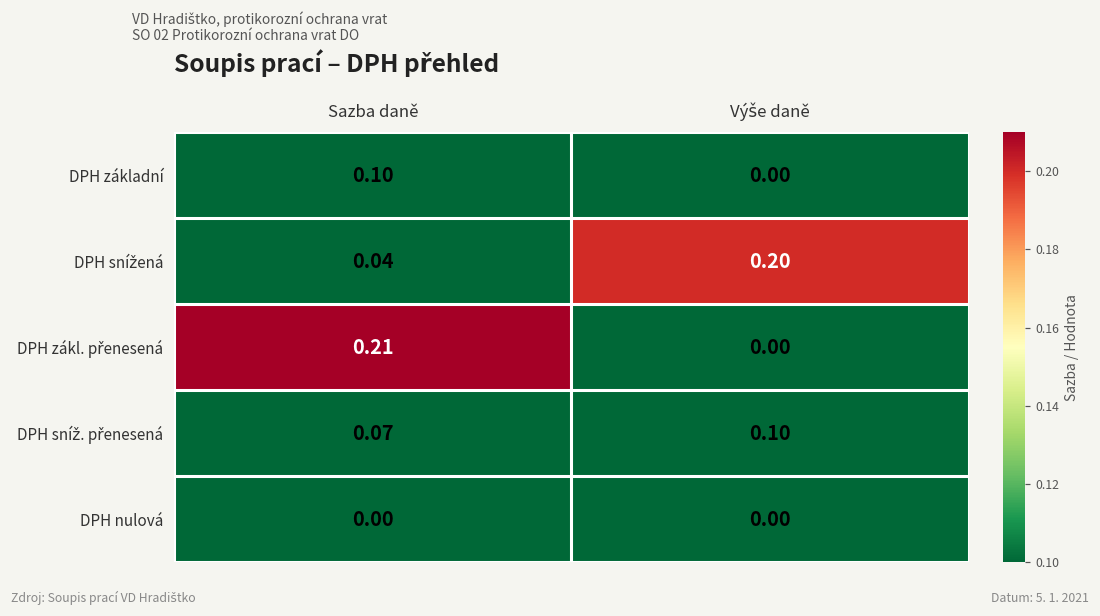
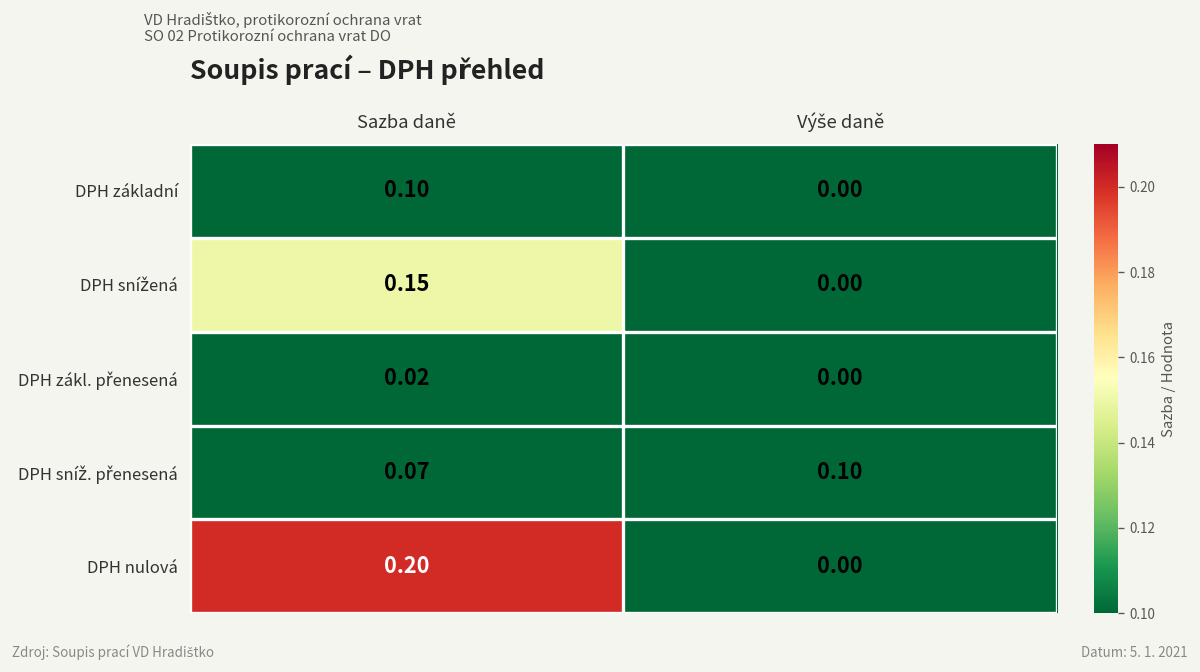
DPH snížená, Sazba daně: 0.04 -> 0.15
DPH snížená, Výše daně: 0.20 -> 0.00
DPH zákl. přenesená, Sazba daně: 0.21 -> 0.02
DPH nulová, Sazba daně: 0.00 -> 0.20
